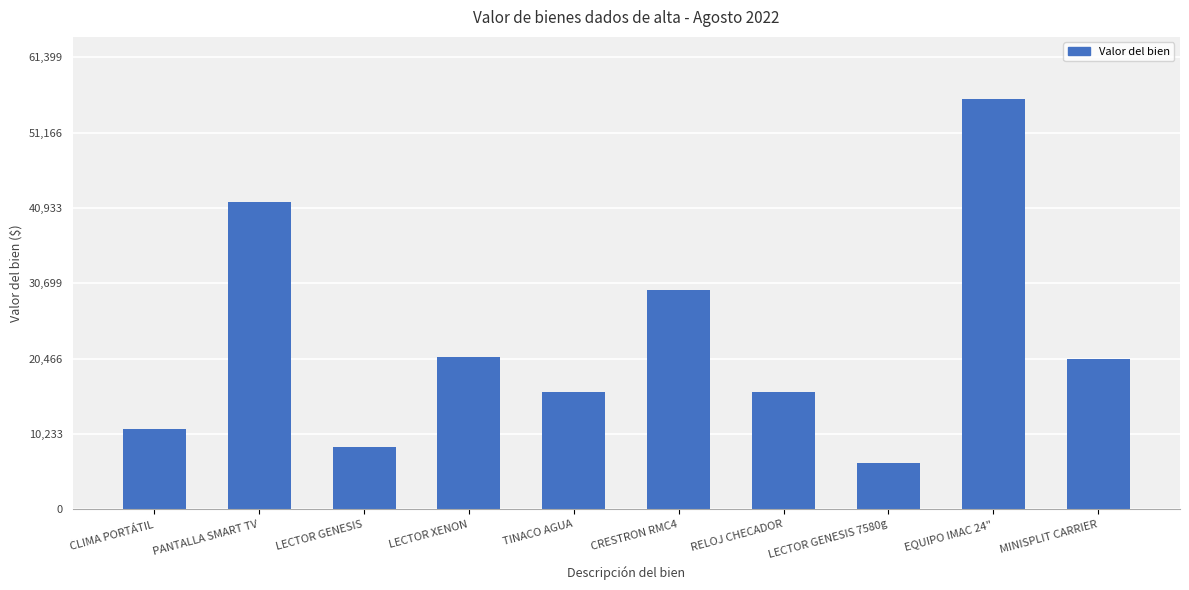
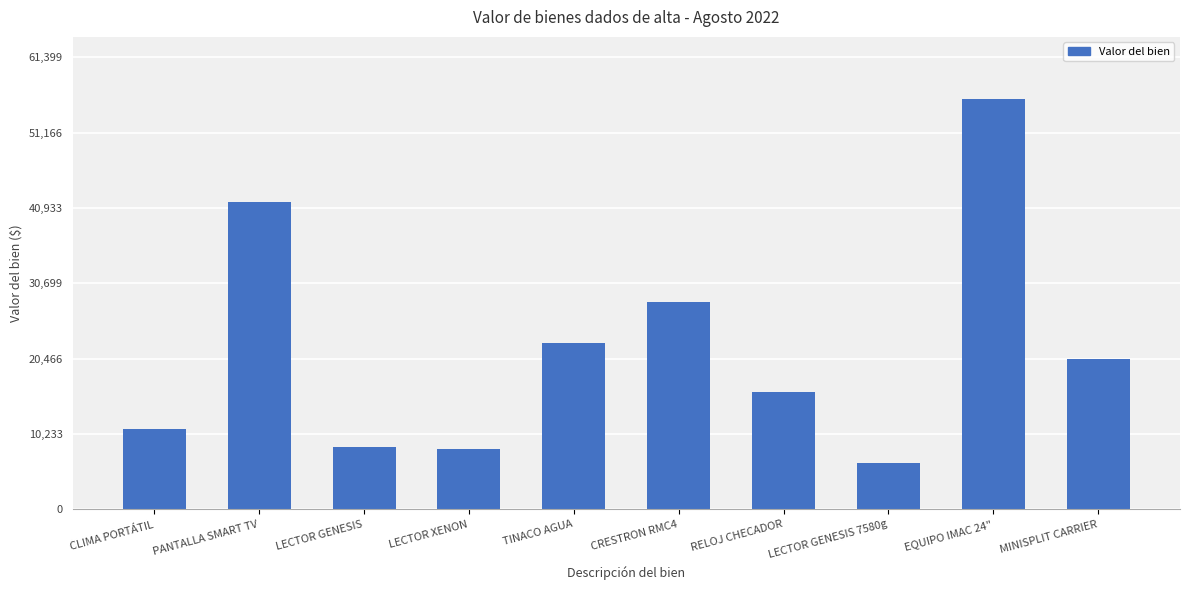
LECTOR XENON: 21,000 -> 8,000
TINACO AGUA: 16,000 -> 23,000
CRESTRON RMC4: 30,000 -> 28,000
